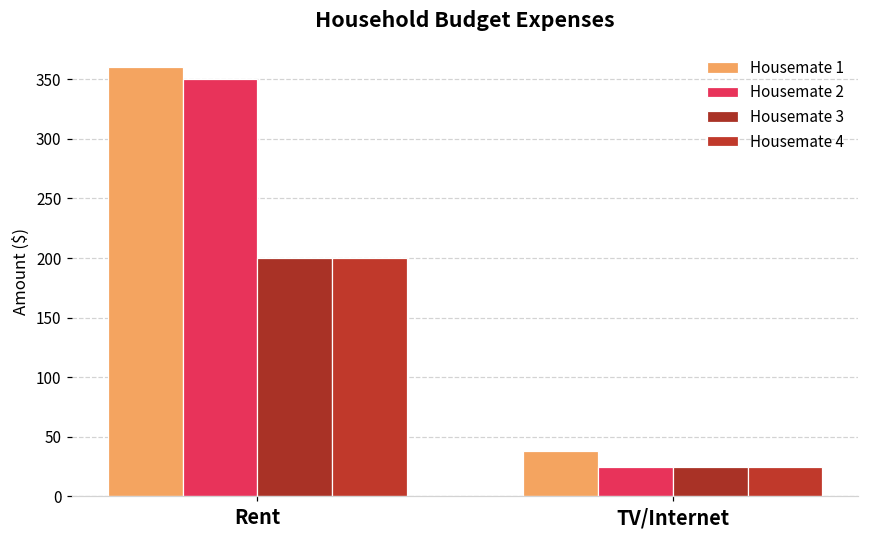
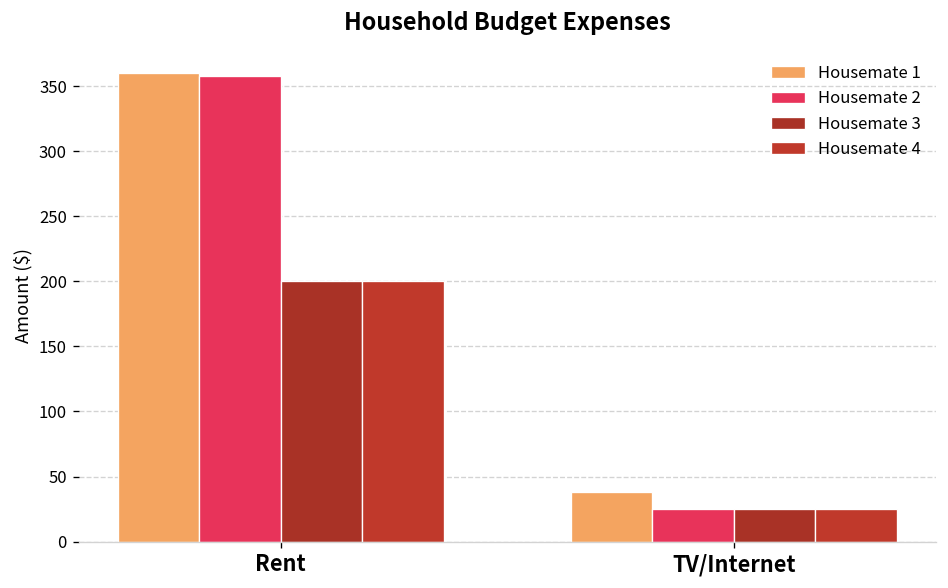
Housemate 2, Rent: 350 -> 358
